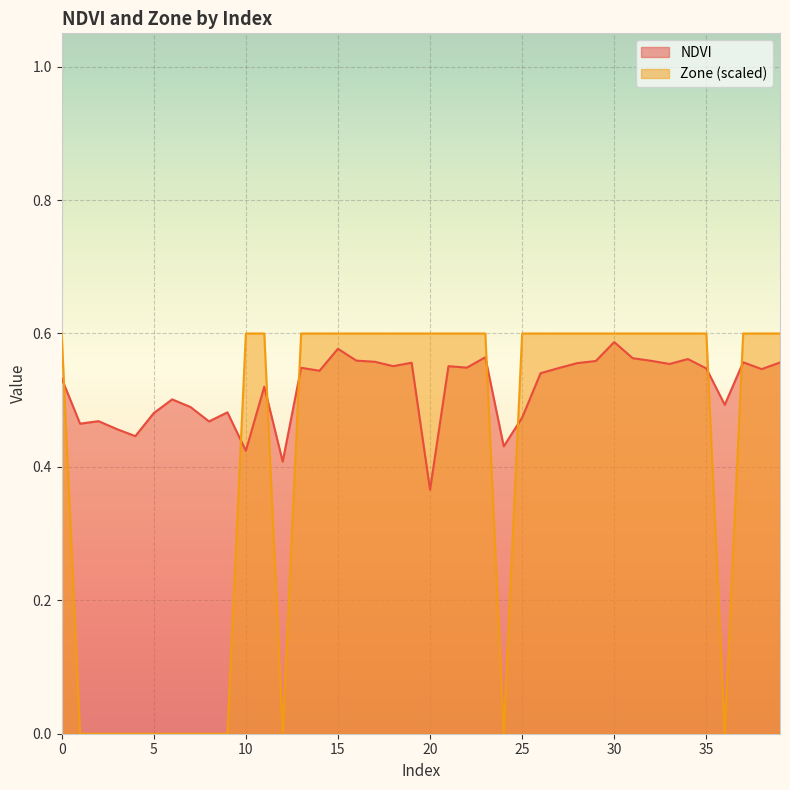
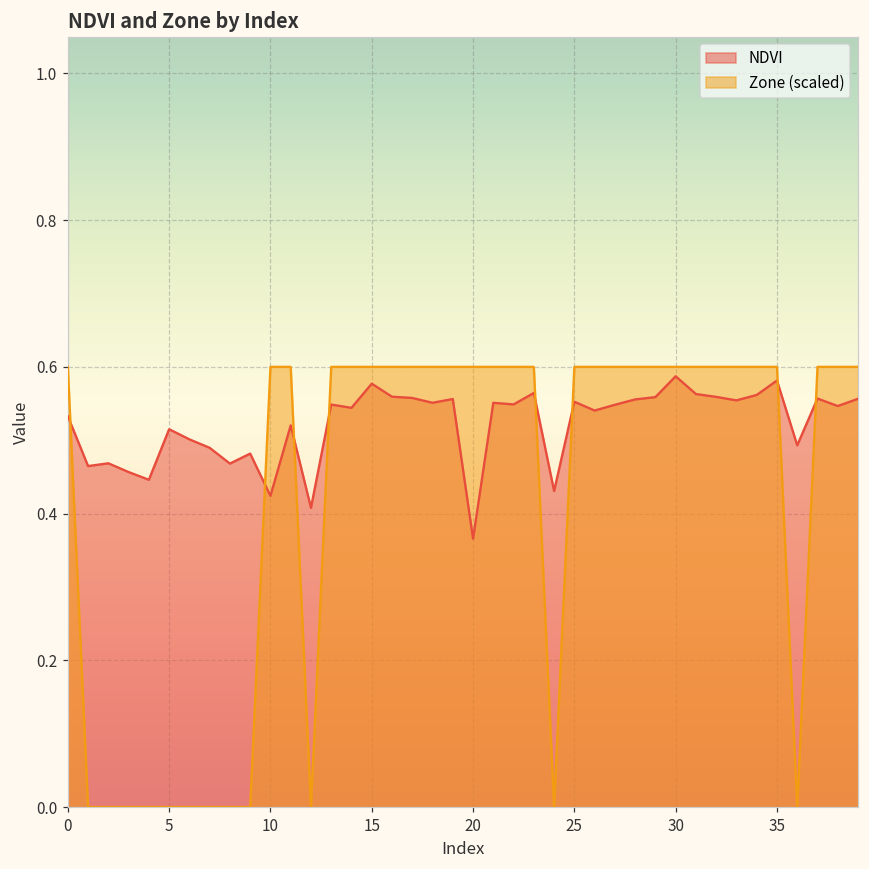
NDVI, 5: 0.48 -> 0.52
NDVI, 25: 0.47 -> 0.55
NDVI, 35: 0.55 -> 0.58
